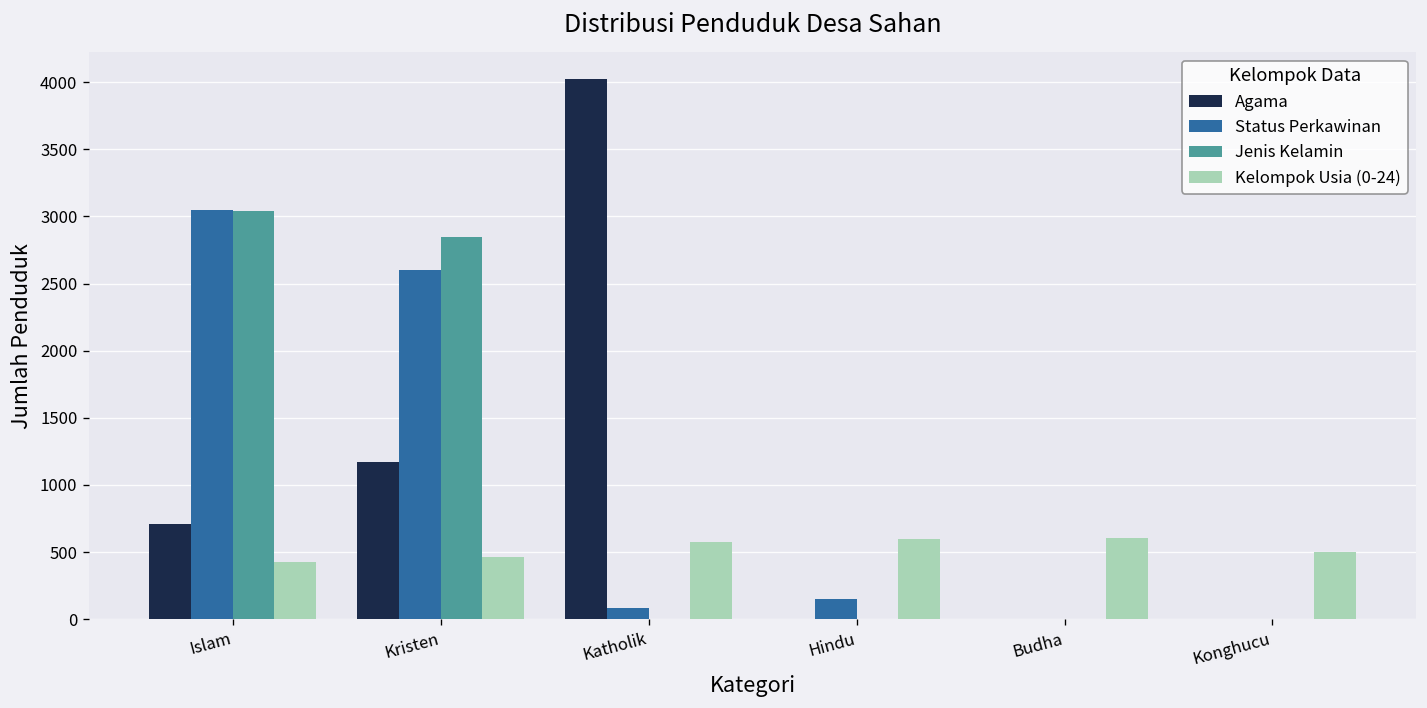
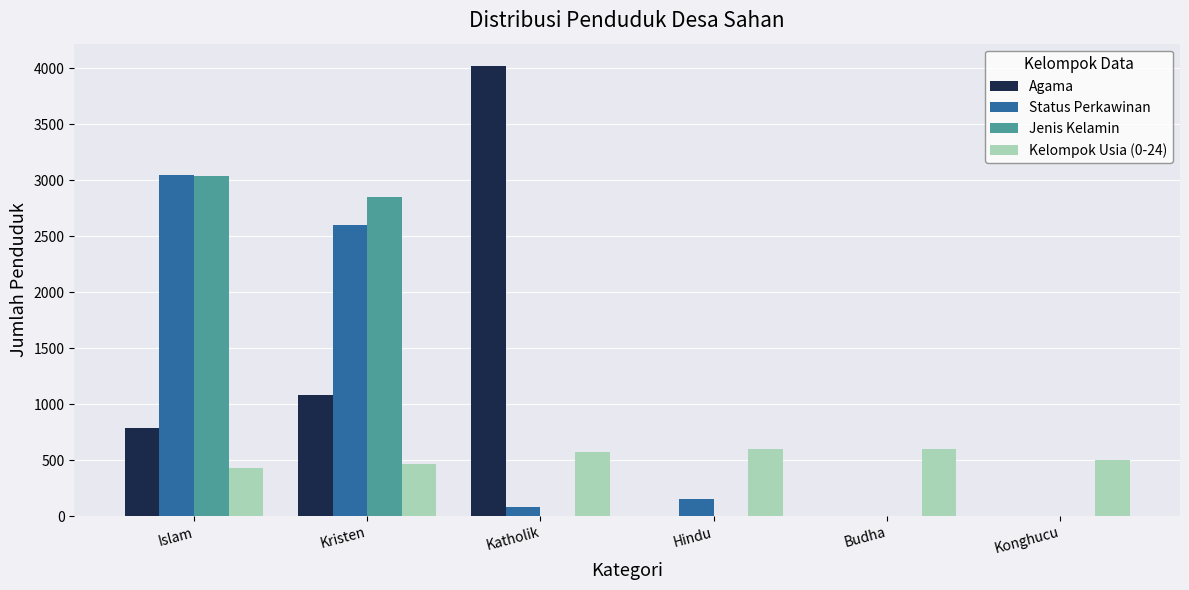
Agama, Islam: 710 -> 780
Agama, Kristen: 1170 -> 1080
